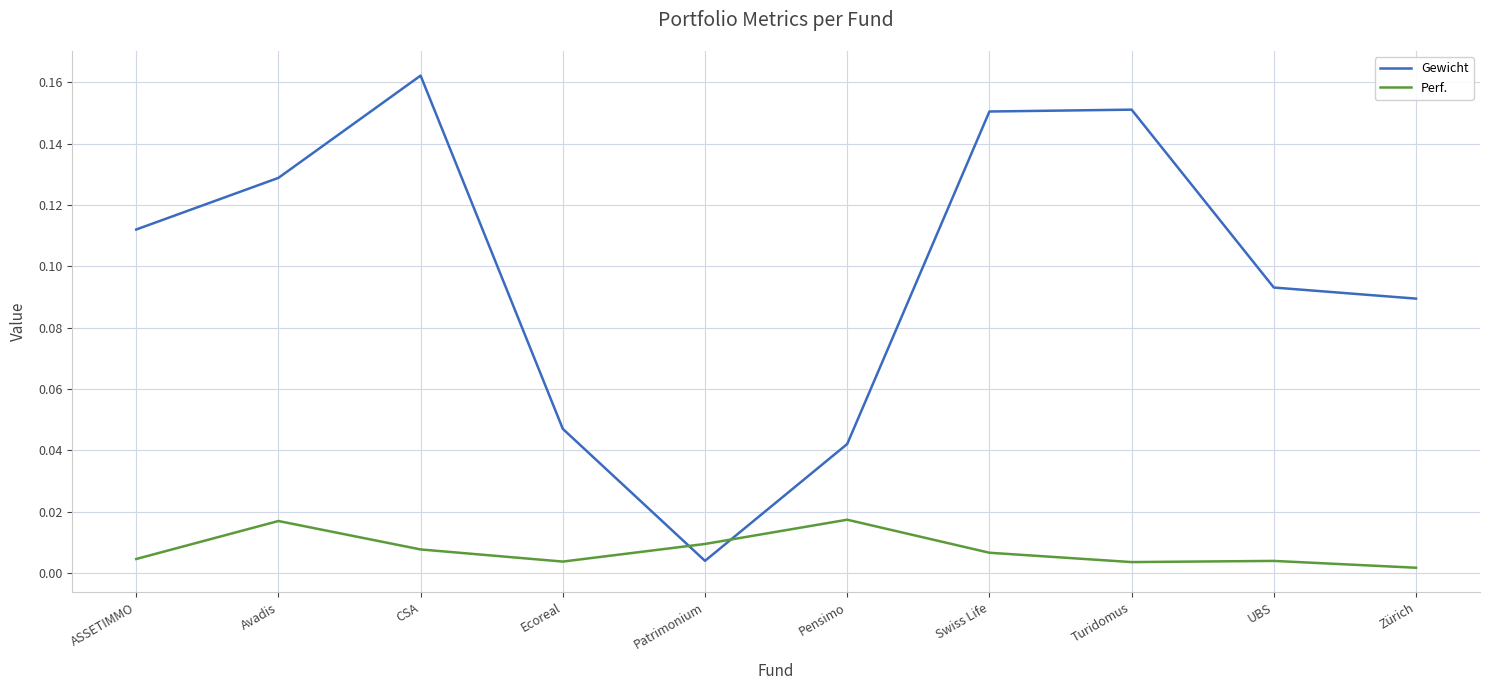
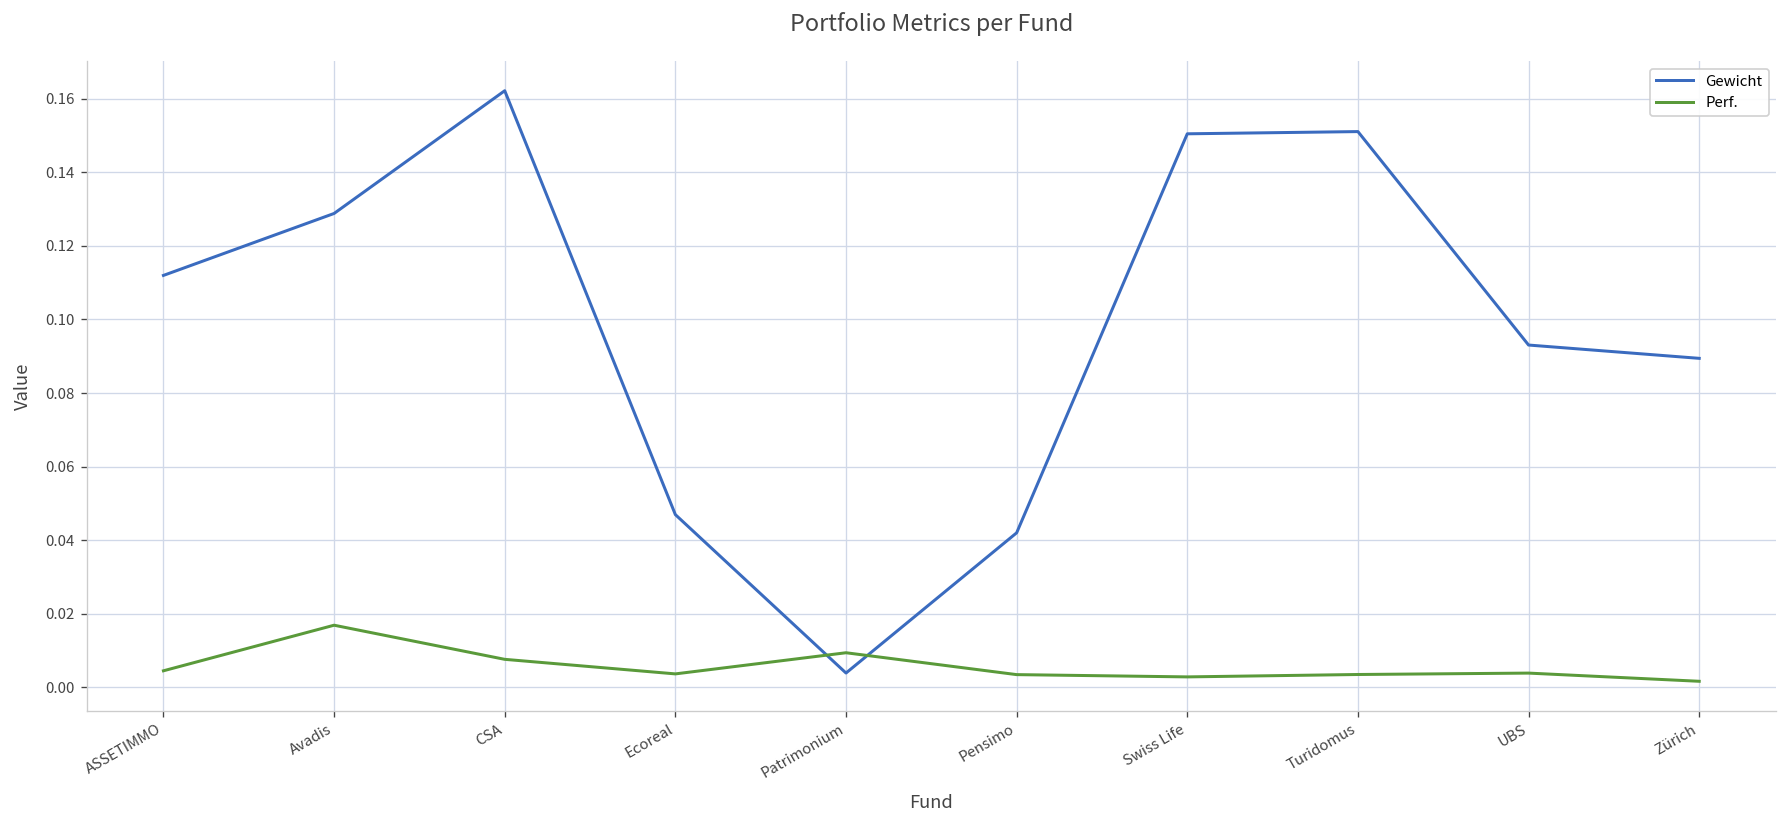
Perf., Pensimo: 0.017 -> 0.003
Perf., Swiss Life: 0.007 -> 0.003
